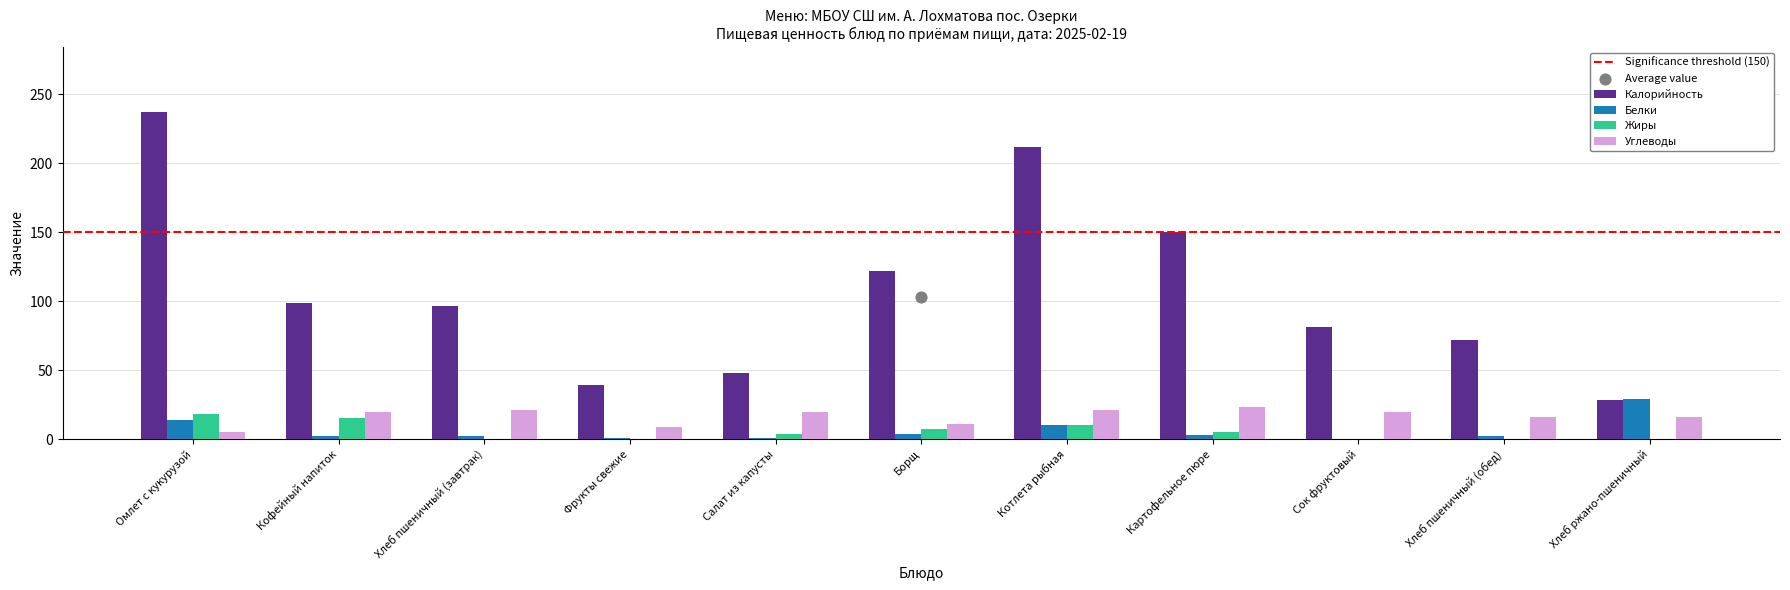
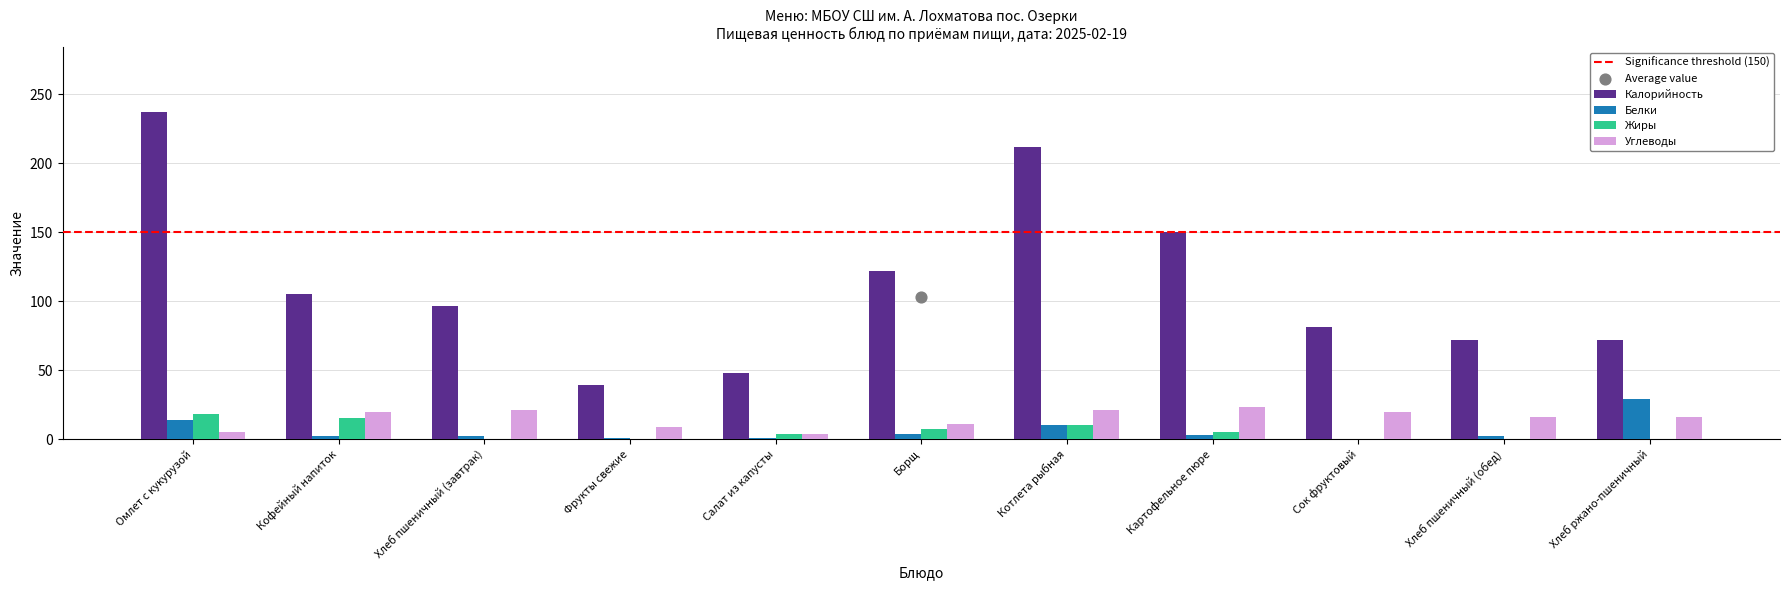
Калорийность, Кофейный напиток: 99 -> 105
Углеводы, Салат из капусты: 20 -> 4
Калорийность, Хлеб ржано-пшеничный: 28 -> 72
